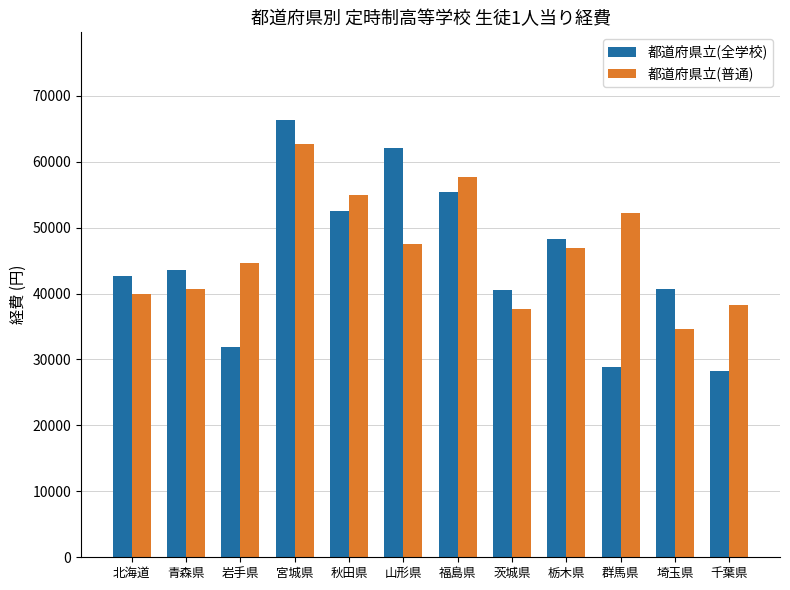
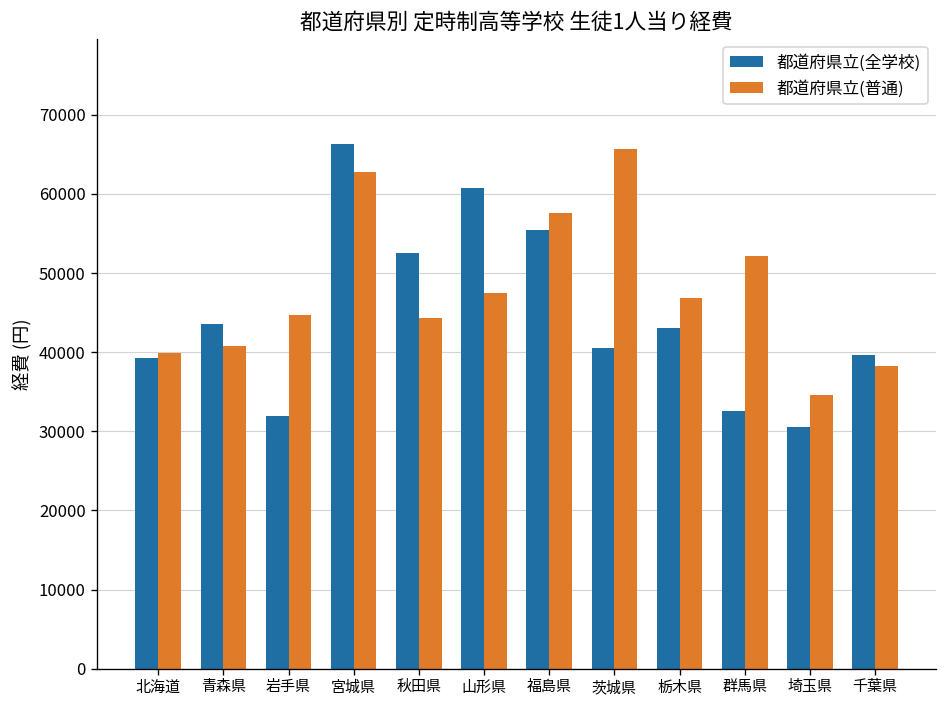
都道府県立(全学校), 北海道: 43000 -> 39000
都道府県立(普通), 秋田県: 55000 -> 44000
都道府県立(全学校), 山形県: 62000 -> 61000
都道府県立(普通), 茨城県: 38000 -> 66000
都道府県立(全学校), 栃木県: 48000 -> 43000
都道府県立(全学校), 群馬県: 29000 -> 33000
都道府県立(全学校), 埼玉県: 41000 -> 31000
都道府県立(全学校), 千葉県: 28000 -> 40000
